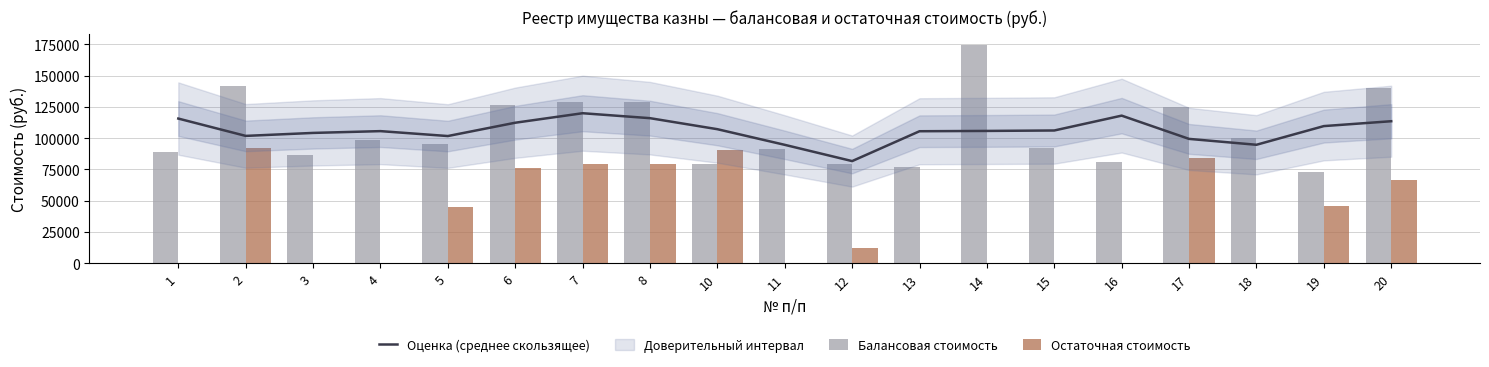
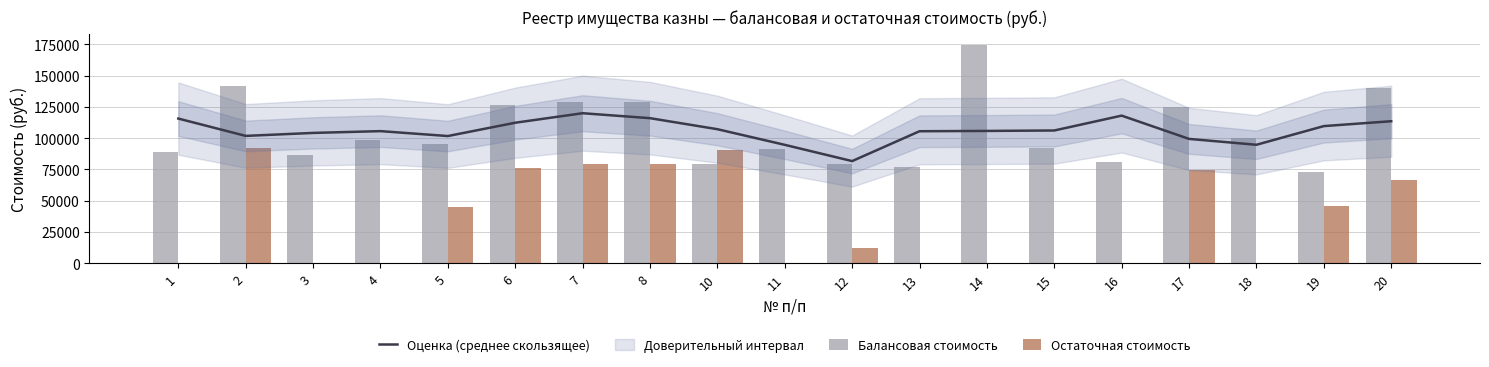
Остаточная стоимость, 17: 84000 -> 75000
